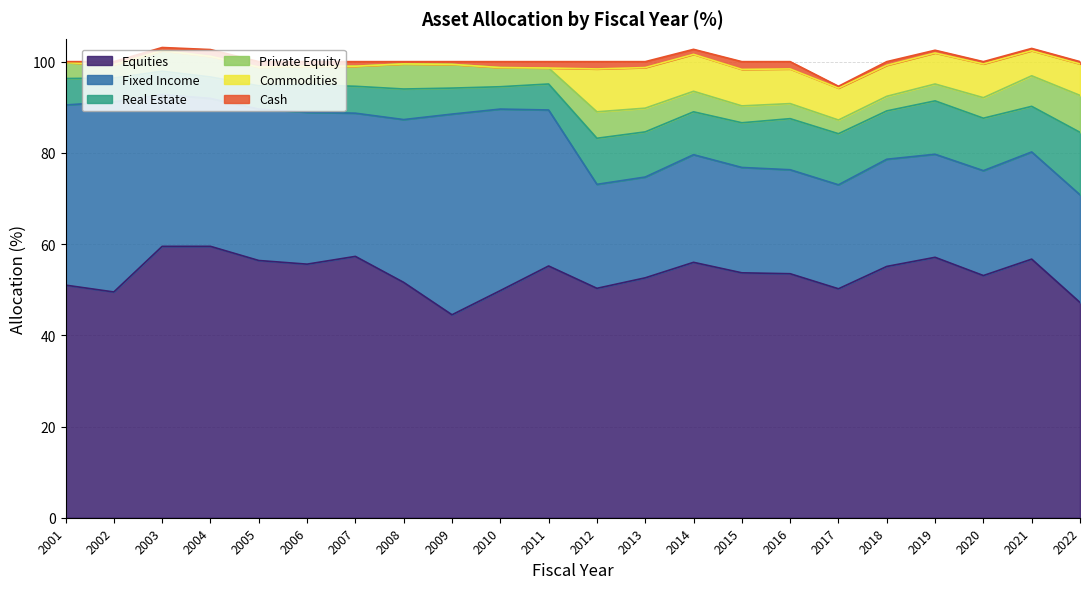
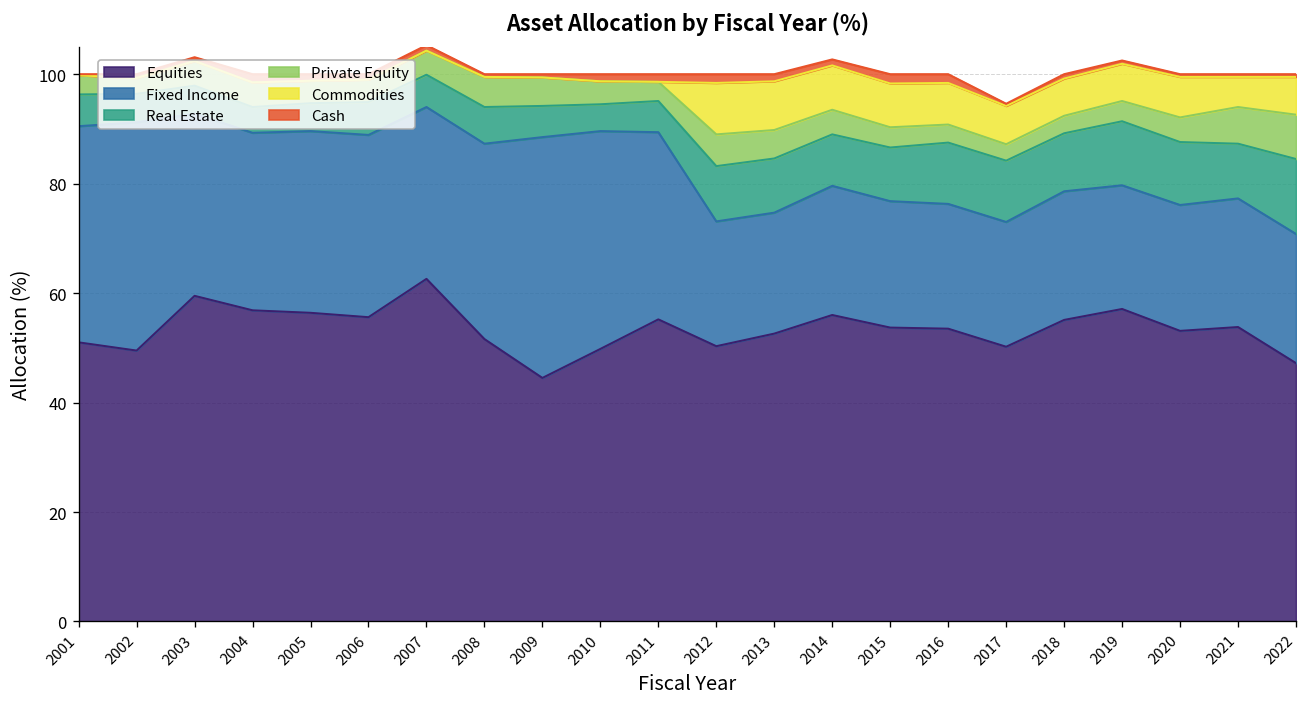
Equities, 2004: 60 -> 57
Equities, 2007: 57 -> 63
Equities, 2021: 57 -> 54
